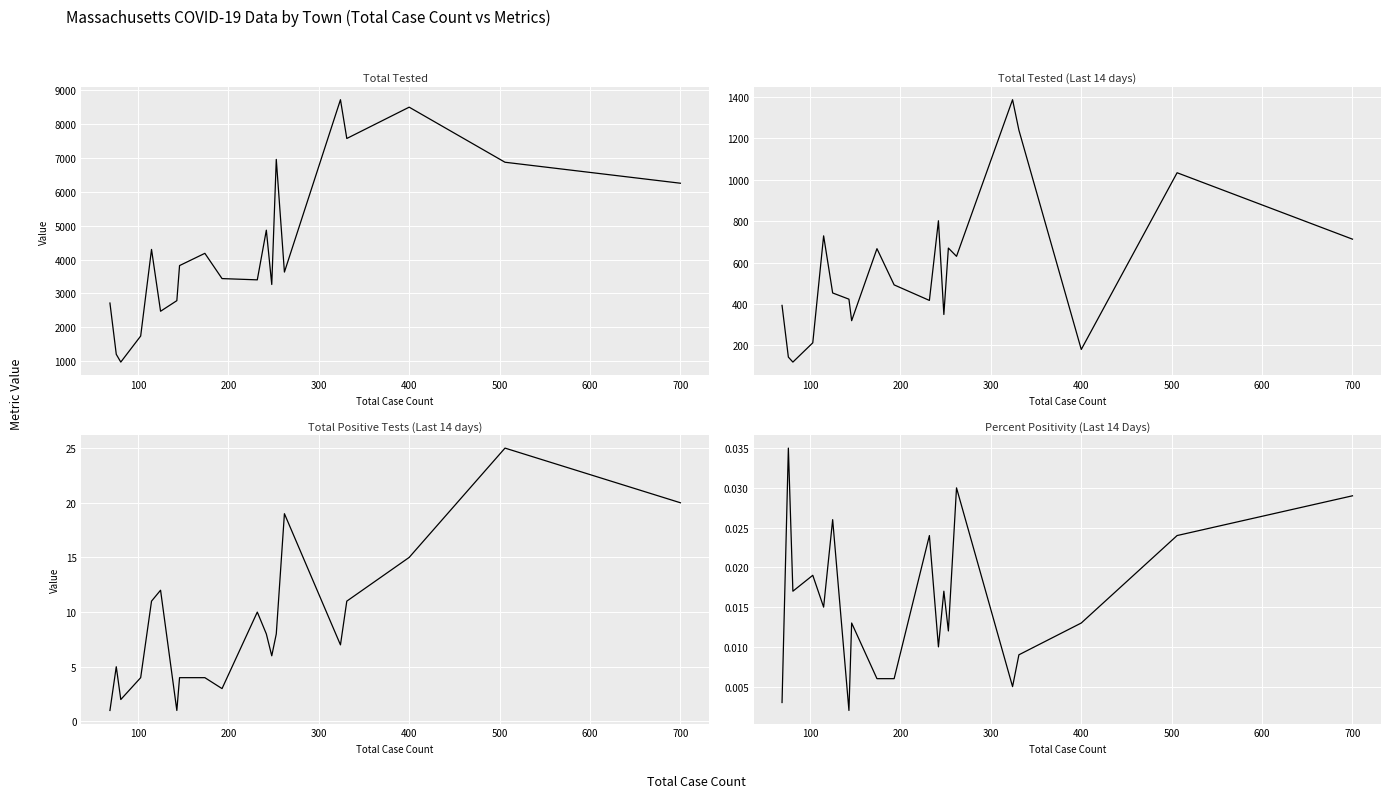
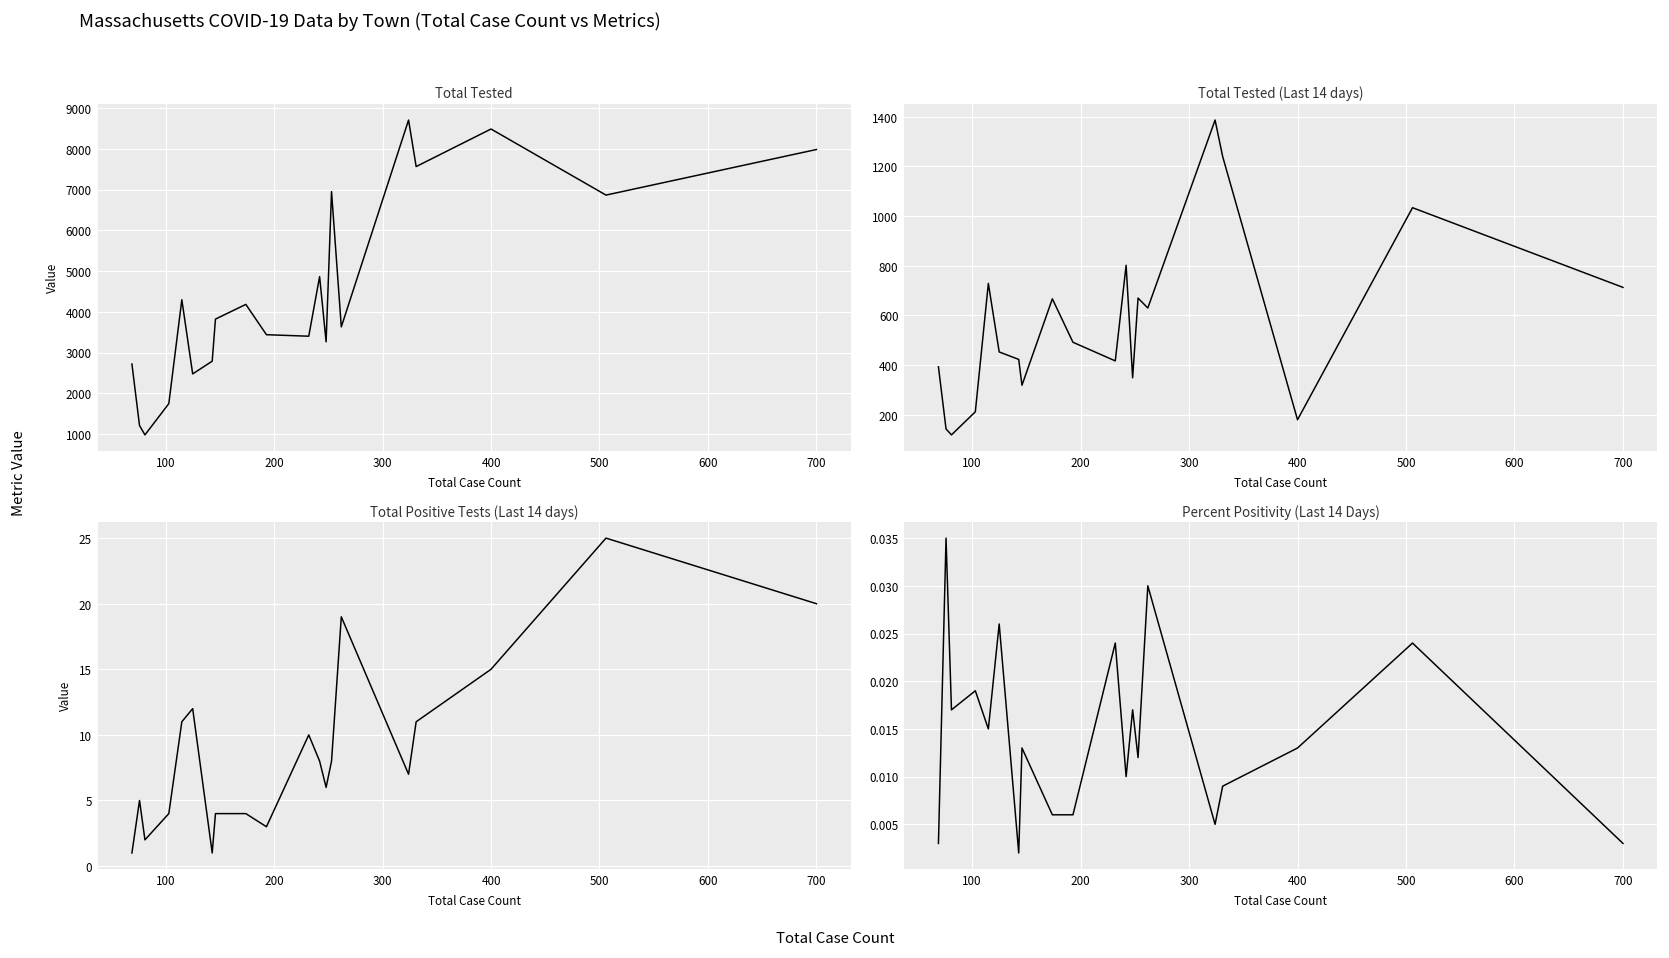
Total Tested, 700: 6200 -> 8000
Percent Positivity (Last 14 Days), 700: 0.029 -> 0.003
